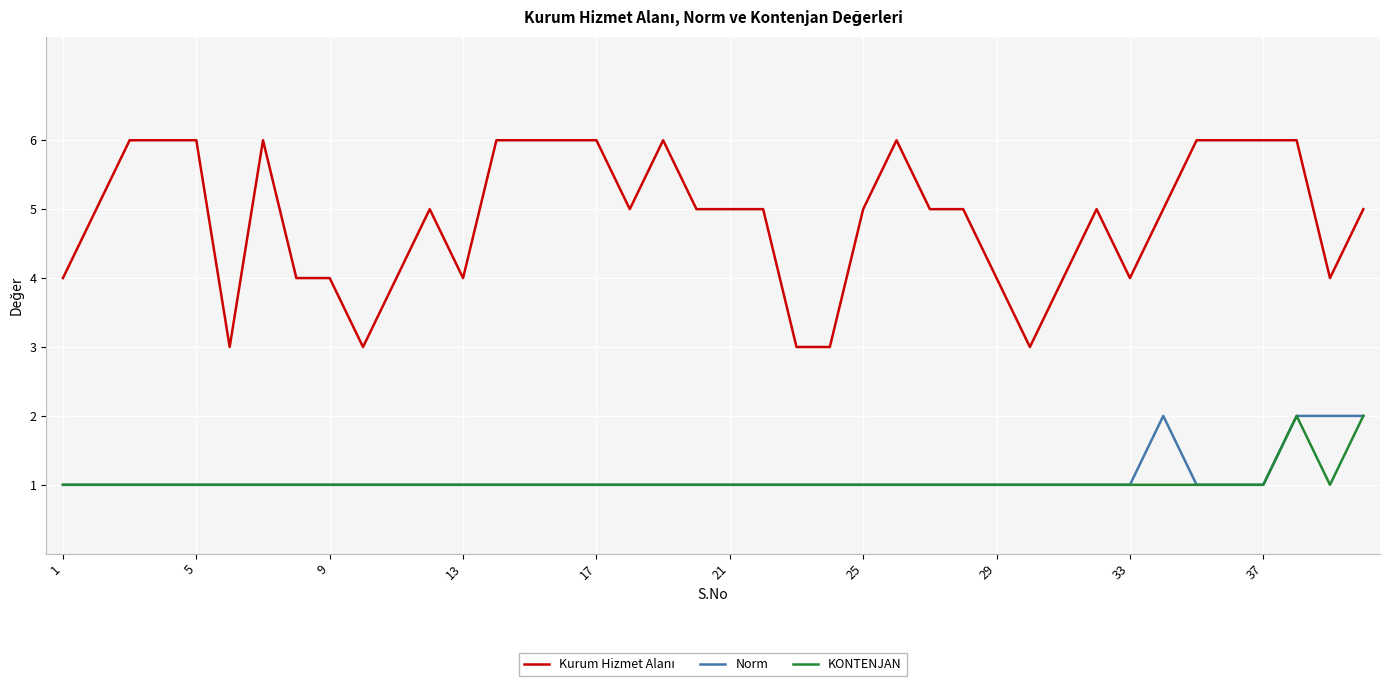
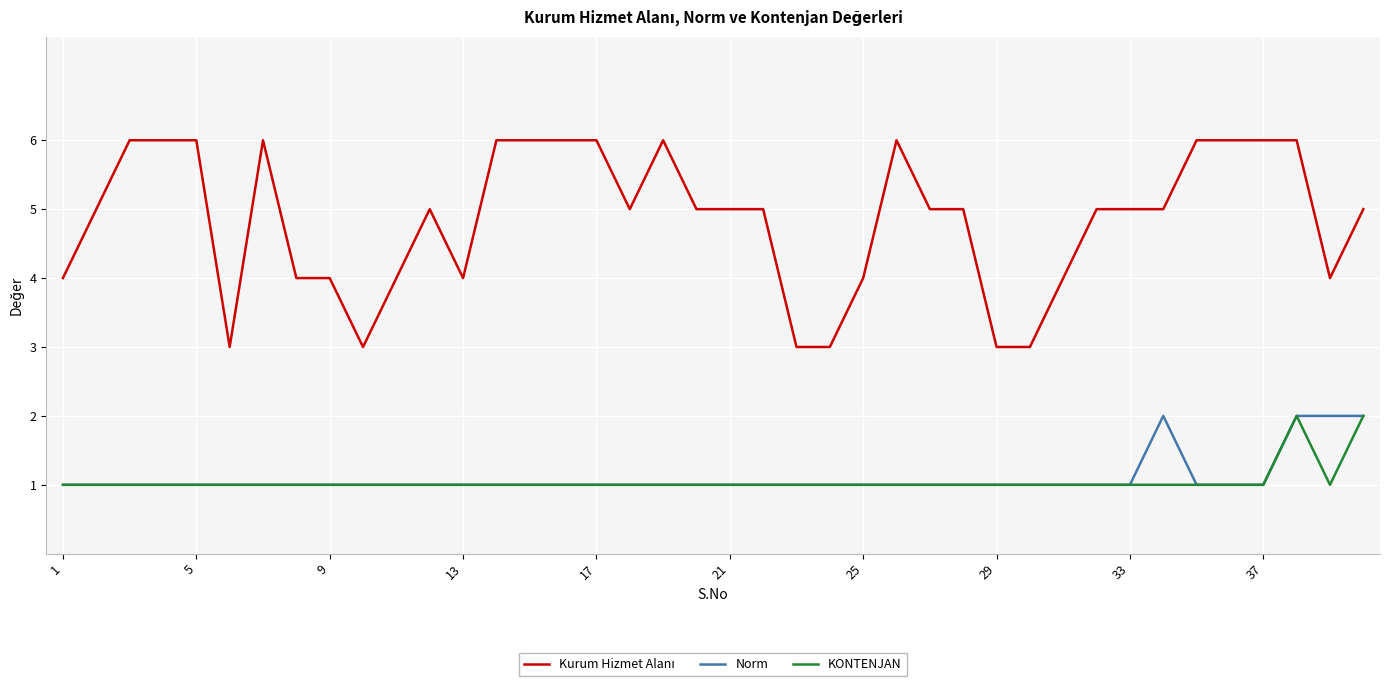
Kurum Hizmet Alanı, 25: 5 -> 4
Kurum Hizmet Alanı, 29: 4 -> 3
Kurum Hizmet Alanı, 33: 4 -> 5
